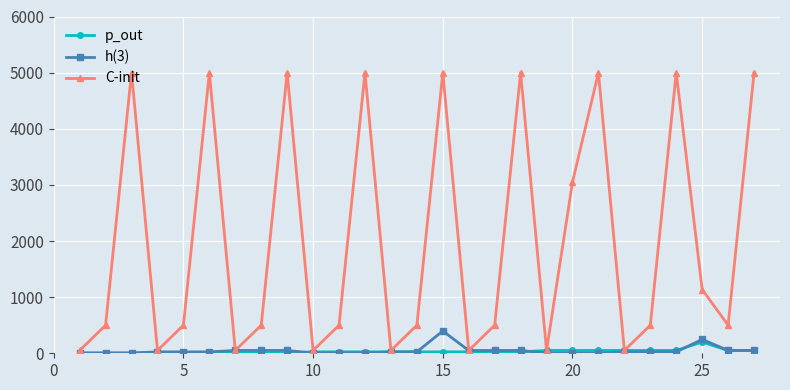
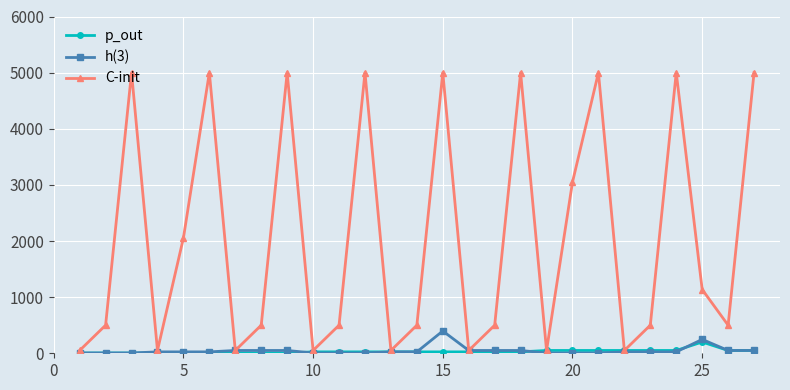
C-init, 5: 500 -> 2100
